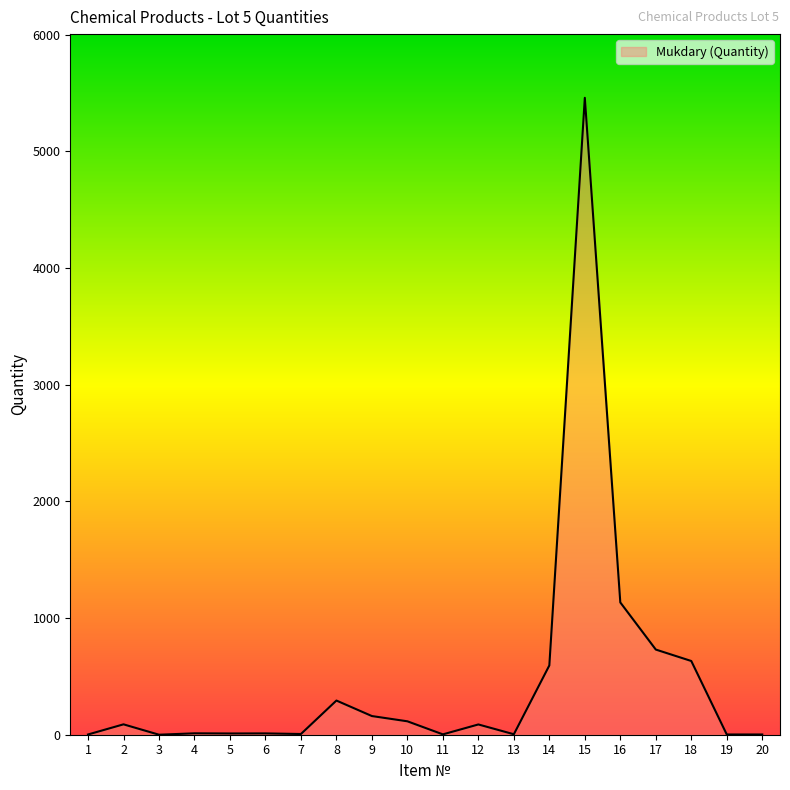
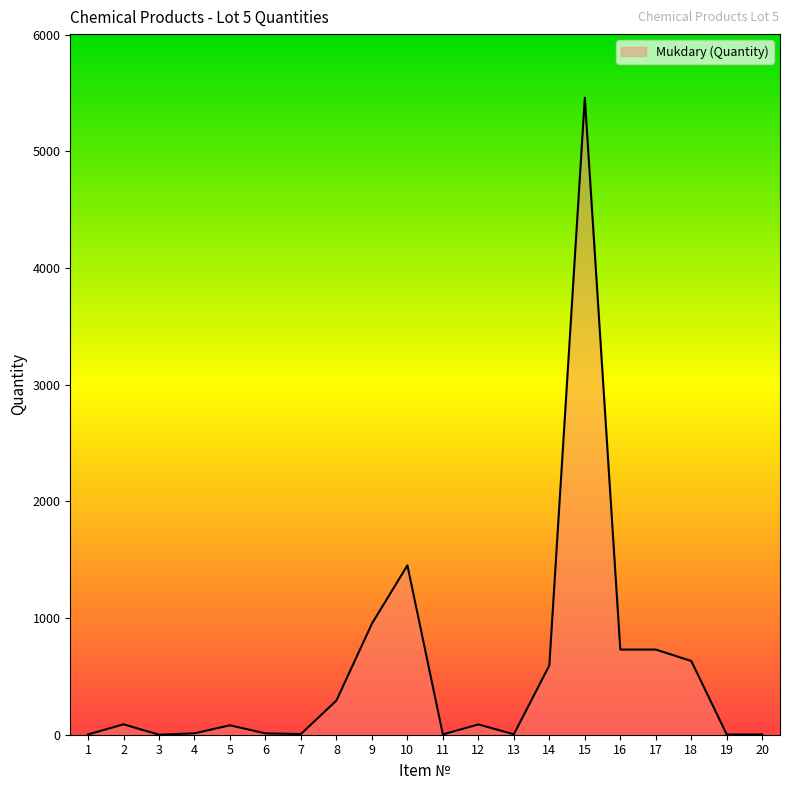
5: 10 -> 80
9: 160 -> 950
10: 120 -> 1450
16: 1130 -> 730
